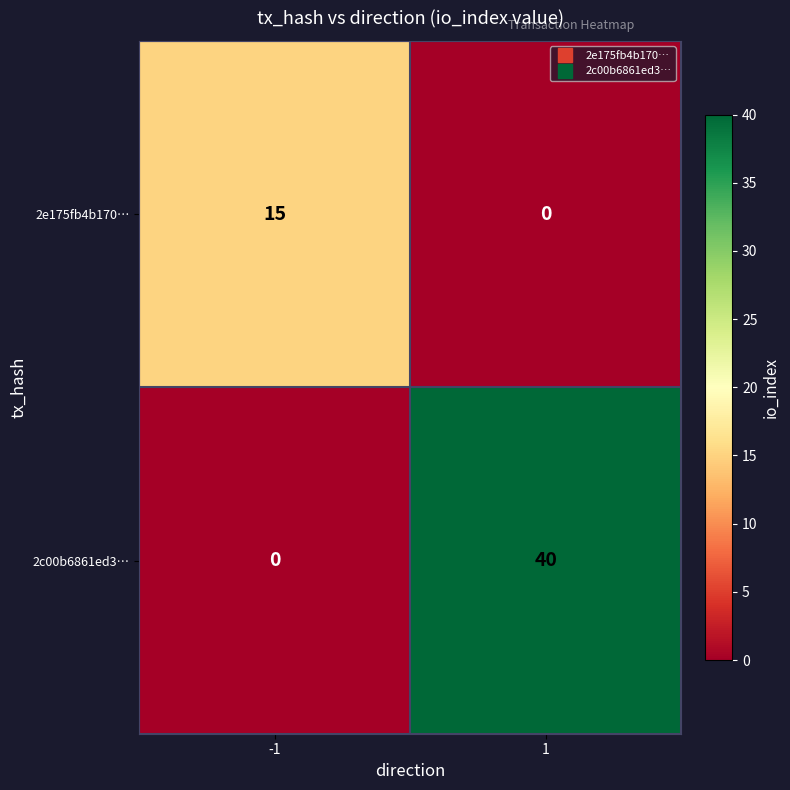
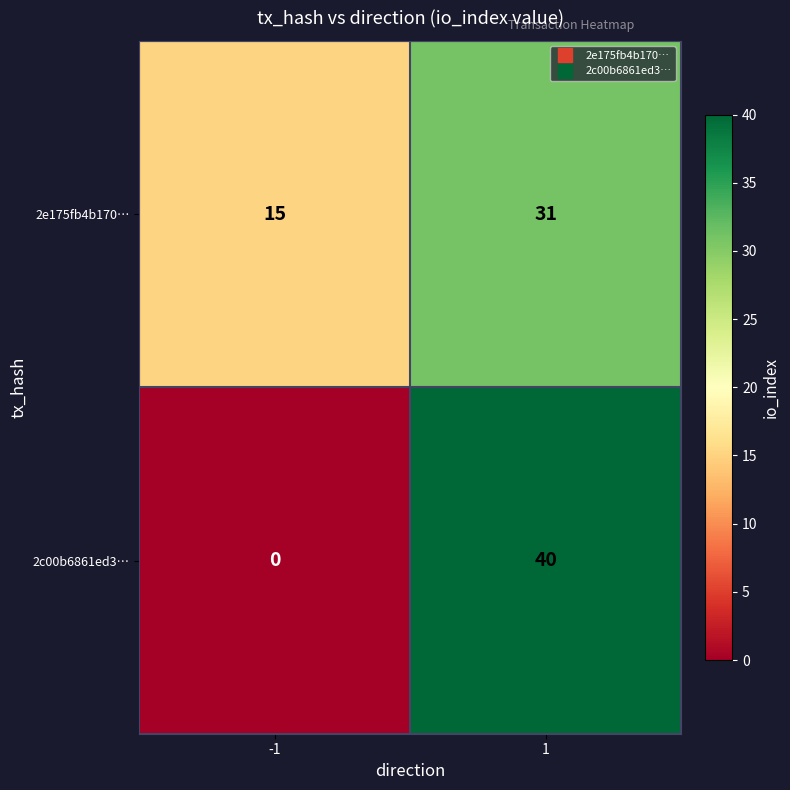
2e175fb4b170…, 1: 0 -> 31
